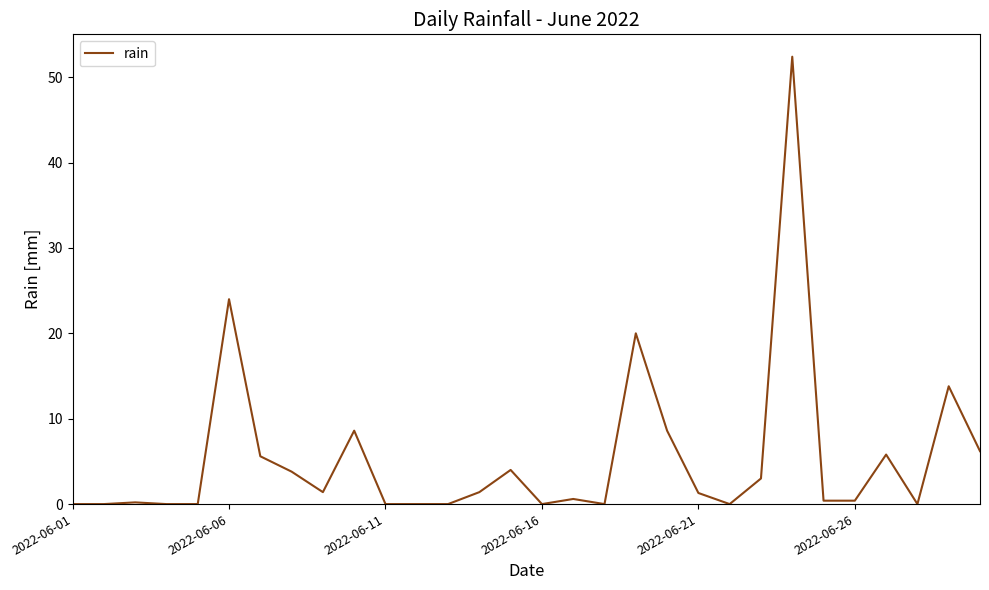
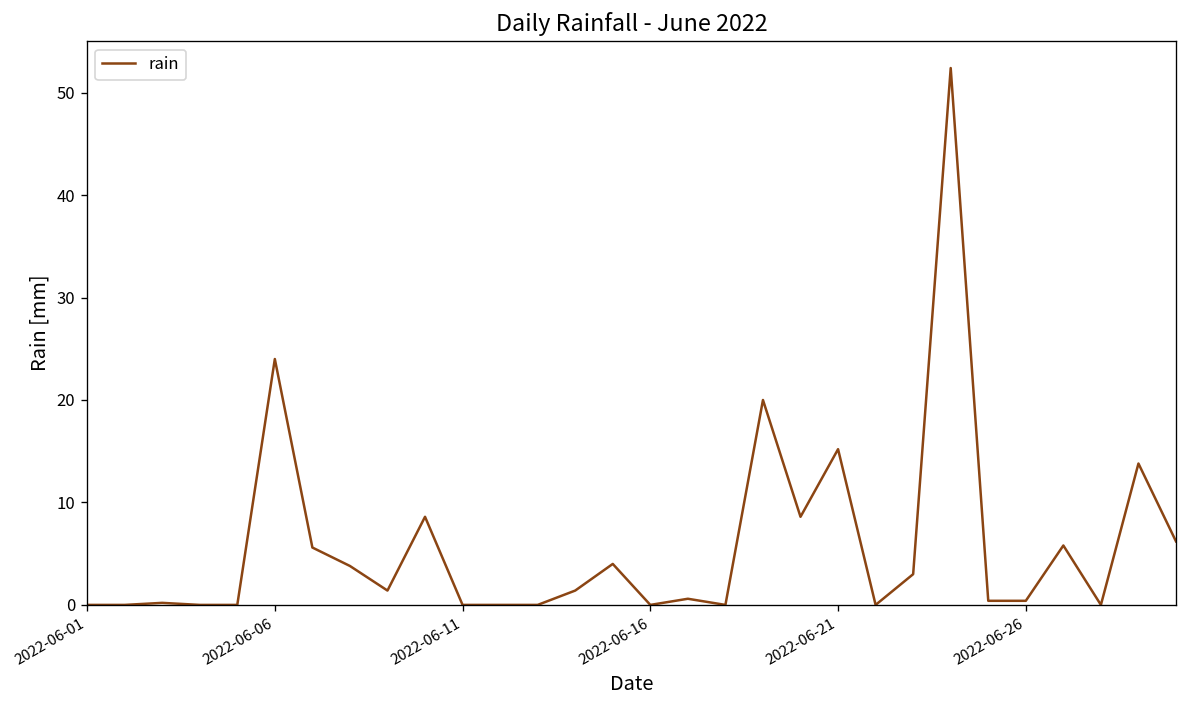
2022-06-21: 1 -> 15
